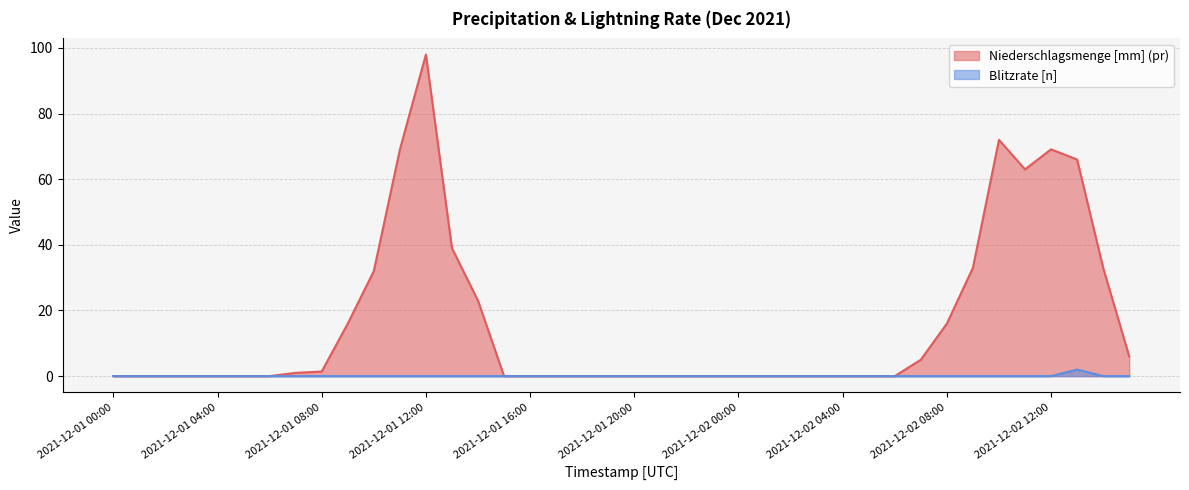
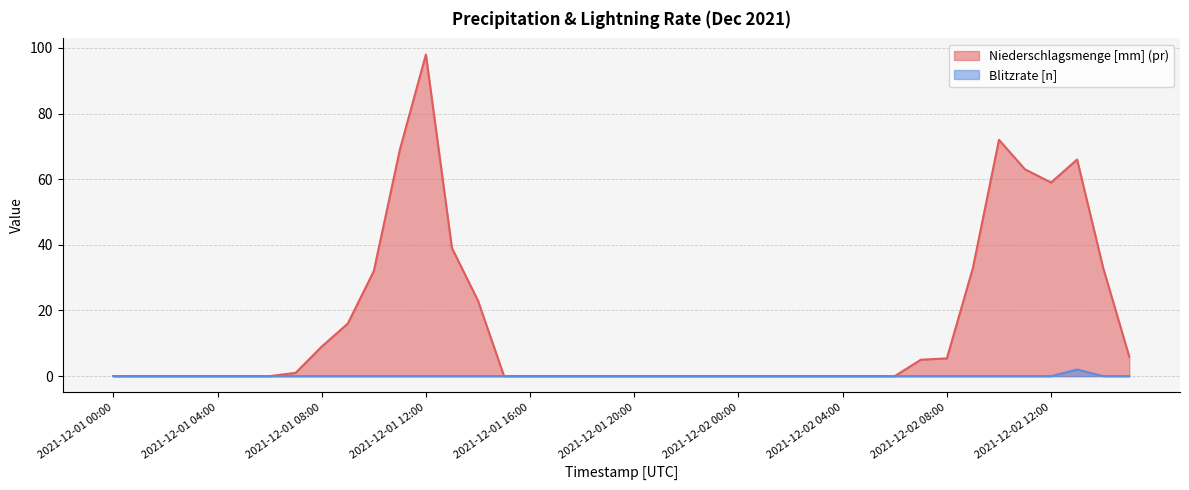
Niederschlagsmenge [mm] (pr), 2021-12-01 08:00: 1 -> 9
Niederschlagsmenge [mm] (pr), 2021-12-02 08:00: 16 -> 5
Niederschlagsmenge [mm] (pr), 2021-12-02 12:00: 69 -> 59
